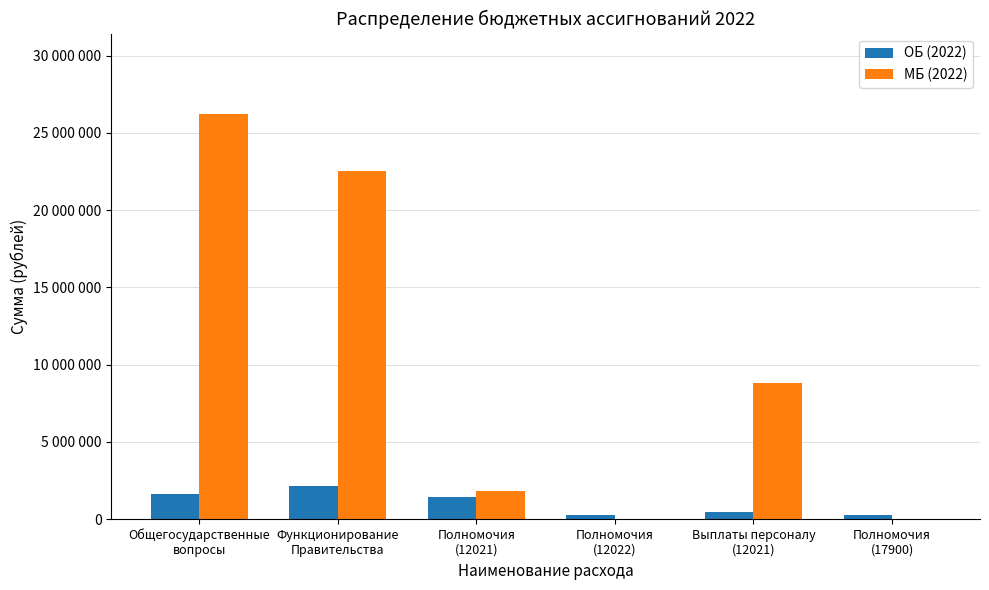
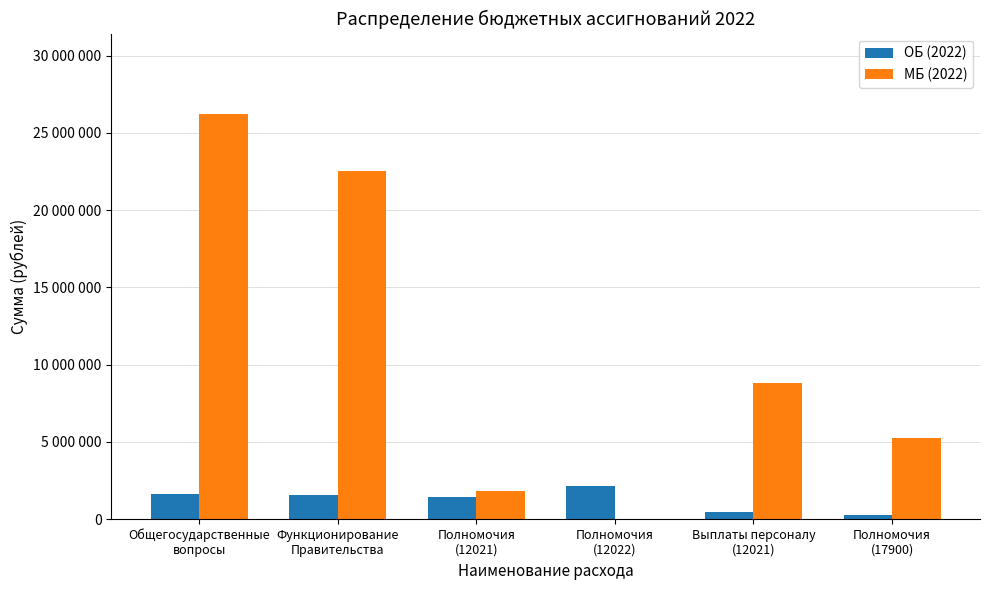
ОБ (2022), Функционирование Правительства: 2200000 -> 1600000
ОБ (2022), Полномочия (12022): 300000 -> 2100000
МБ (2022), Полномочия (17900): 0 -> 5200000
